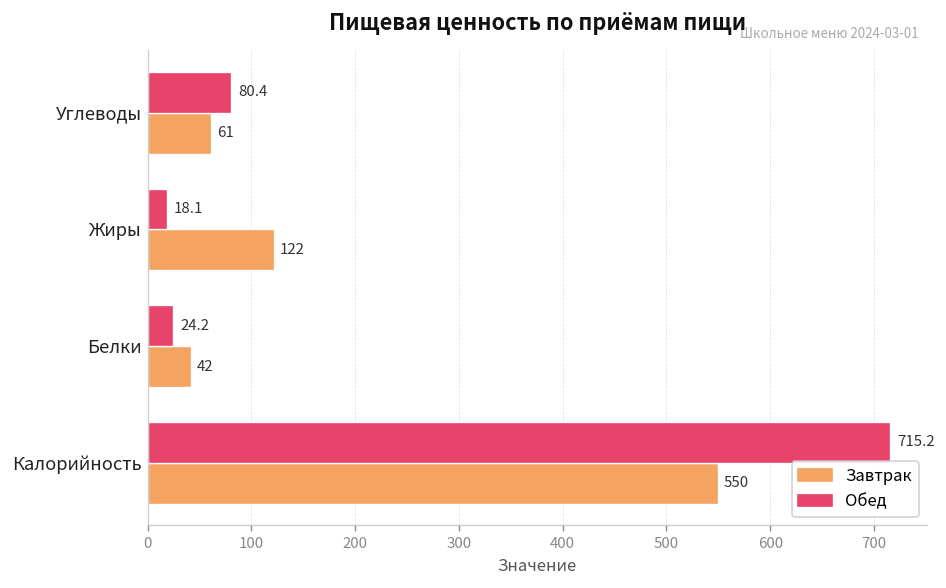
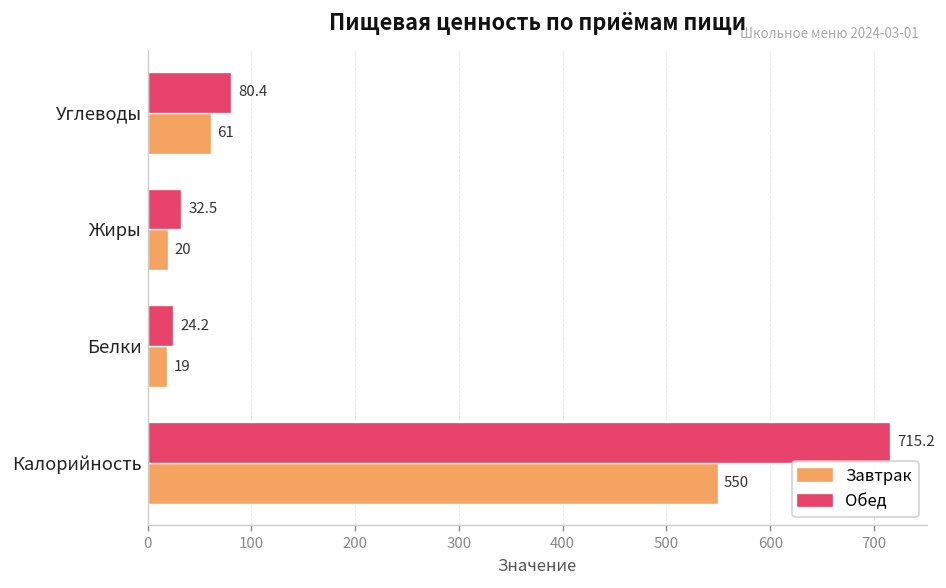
Обед, Жиры: 18.1 -> 32.5
Завтрак, Жиры: 122 -> 20
Завтрак, Белки: 42 -> 19
